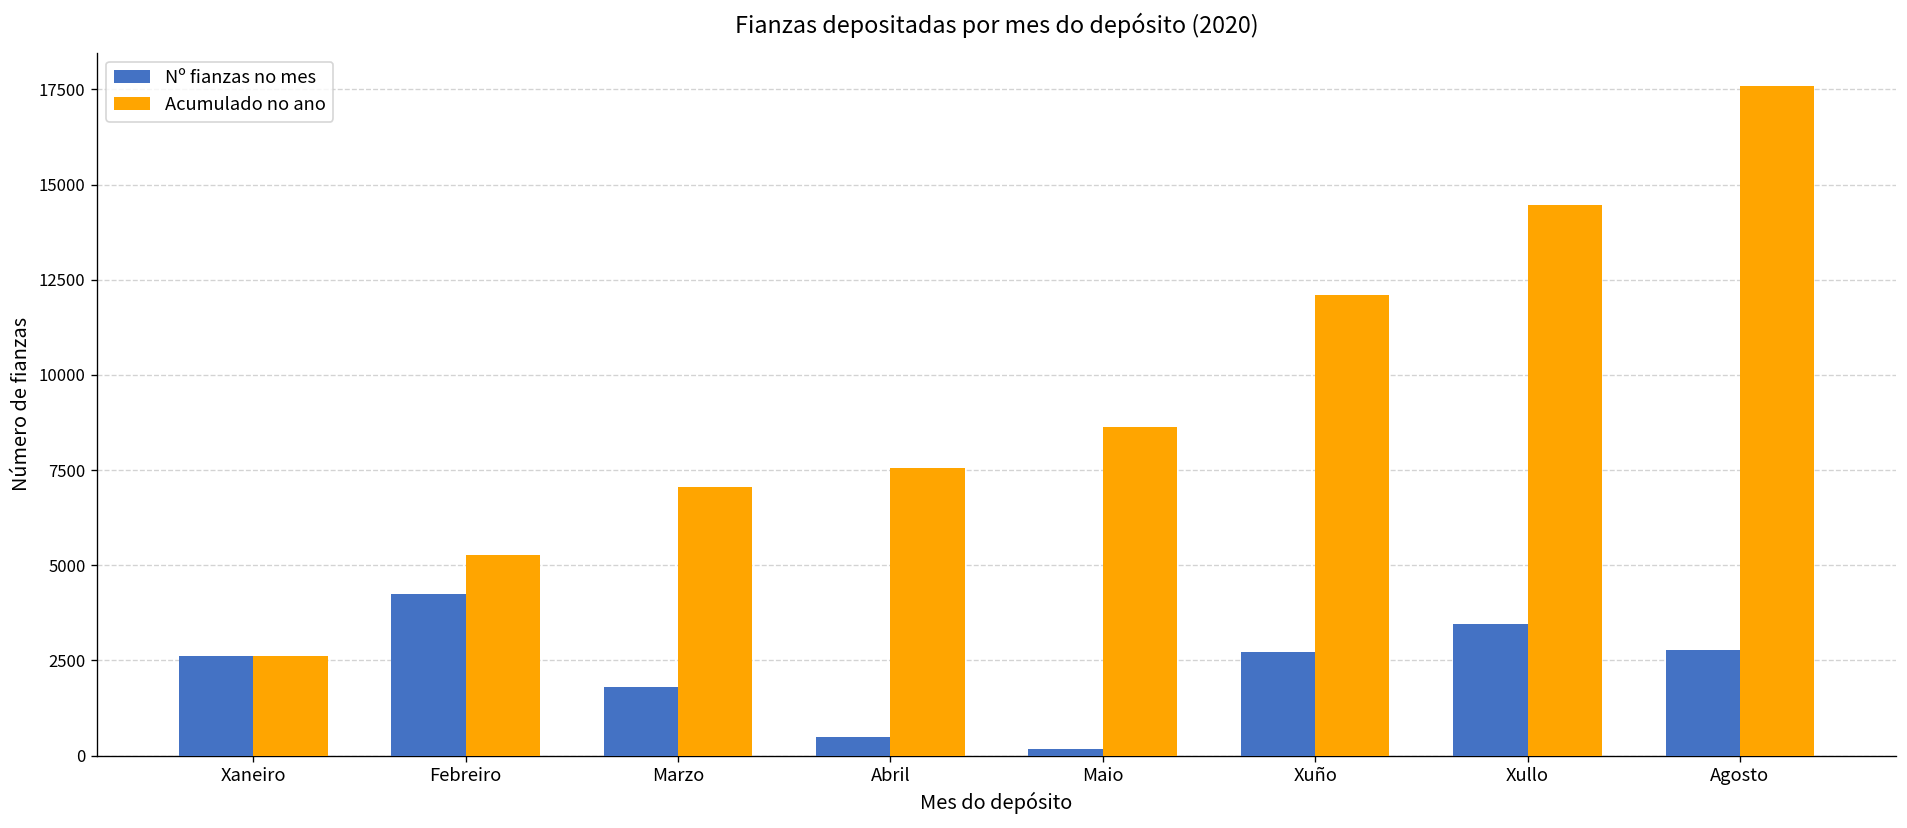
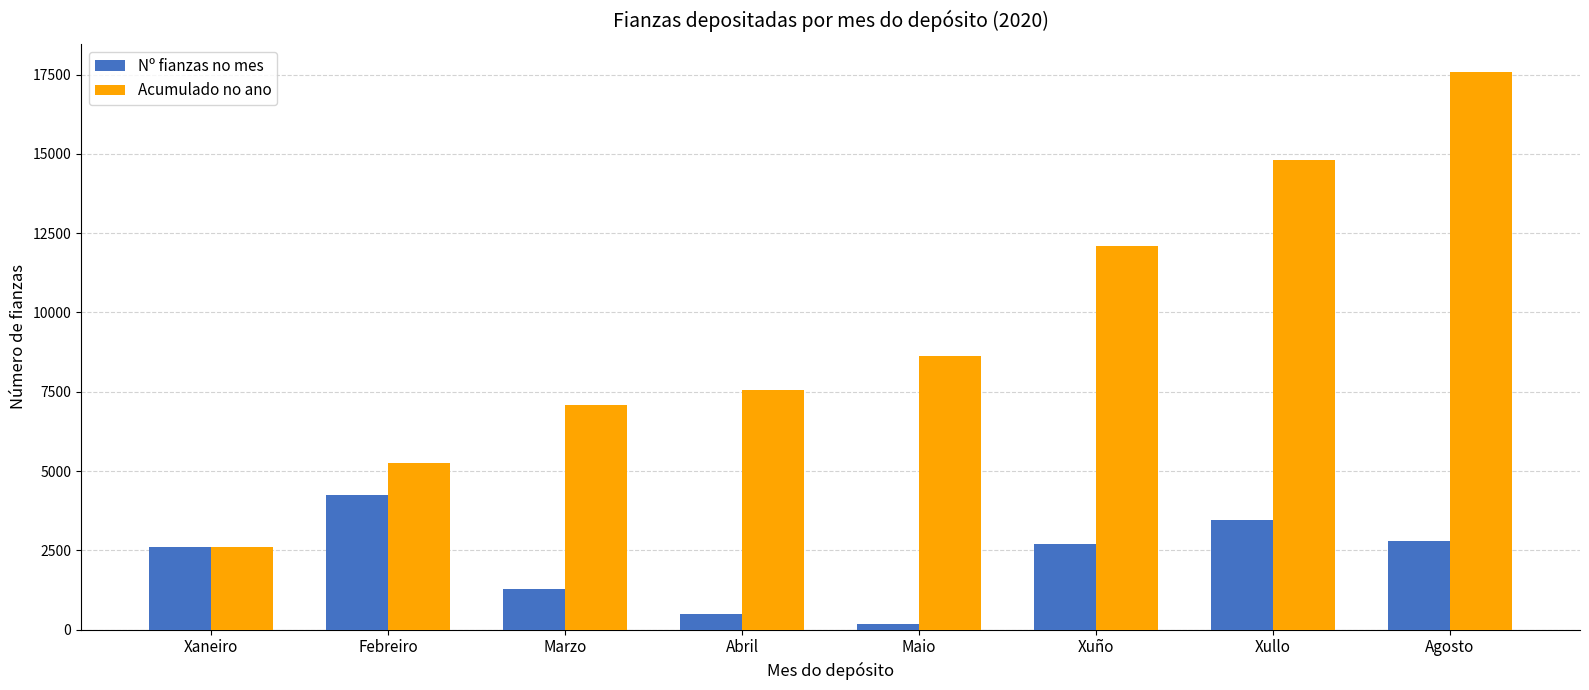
Nº fianzas no mes, Marzo: 1800 -> 1300
Acumulado no ano, Xullo: 14500 -> 14800
